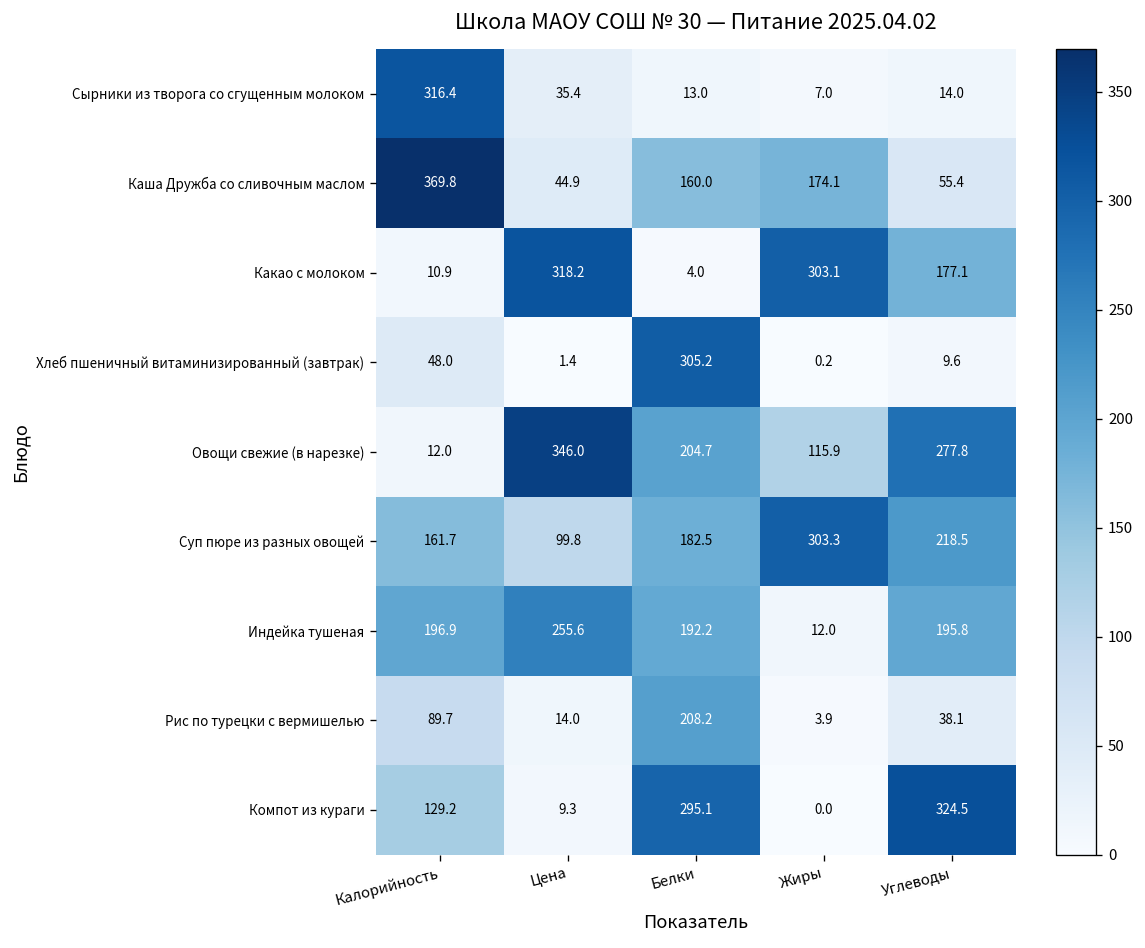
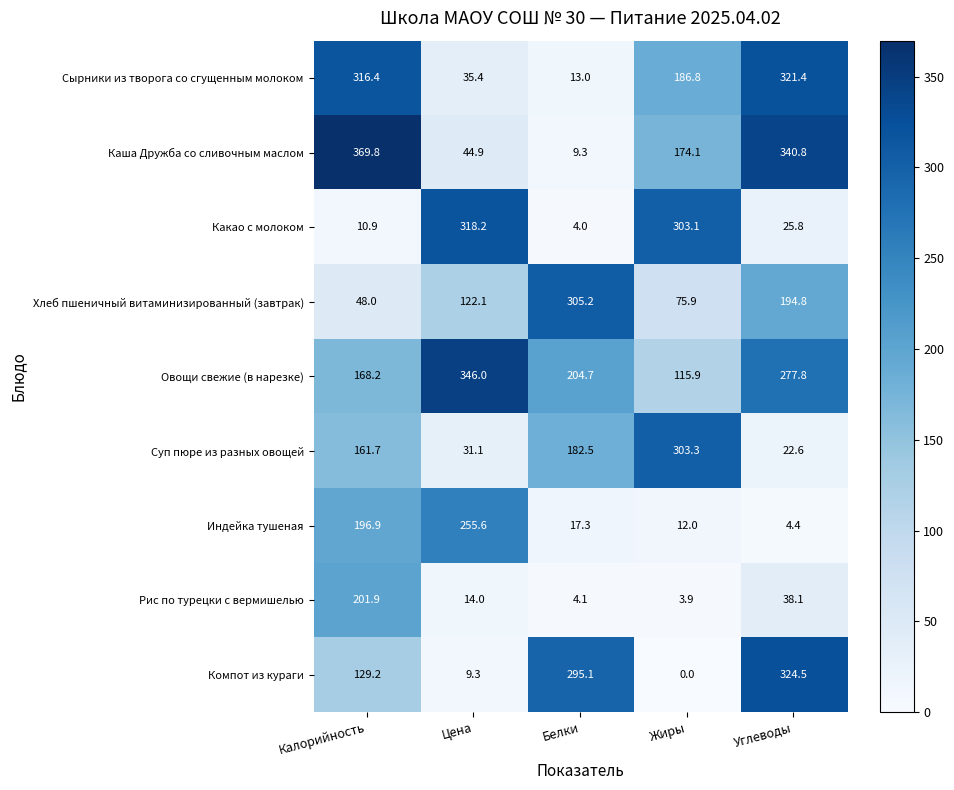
Сырники из творога со сгущенным молоком, Жиры: 7.0 -> 186.8
Сырники из творога со сгущенным молоком, Углеводы: 14.0 -> 321.4
Каша Дружба со сливочным маслом, Белки: 160.0 -> 9.3
Каша Дружба со сливочным маслом, Углеводы: 55.4 -> 340.8
Какао с молоком, Углеводы: 177.1 -> 25.8
Хлеб пшеничный витаминизированный (завтрак), Цена: 1.4 -> 122.1
Хлеб пшеничный витаминизированный (завтрак), Жиры: 0.2 -> 75.9
Хлеб пшеничный витаминизированный (завтрак), Углеводы: 9.6 -> 194.8
Овощи свежие (в нарезке), Калорийность: 12.0 -> 168.2
Суп пюре из разных овощей, Цена: 99.8 -> 31.1
Суп пюре из разных овощей, Углеводы: 218.5 -> 22.6
Индейка тушеная, Белки: 192.2 -> 17.3
Индейка тушеная, Углеводы: 195.8 -> 4.4
Рис по турецки с вермишелью, Калорийность: 89.7 -> 201.9
Рис по турецки с вермишелью, Белки: 208.2 -> 4.1
